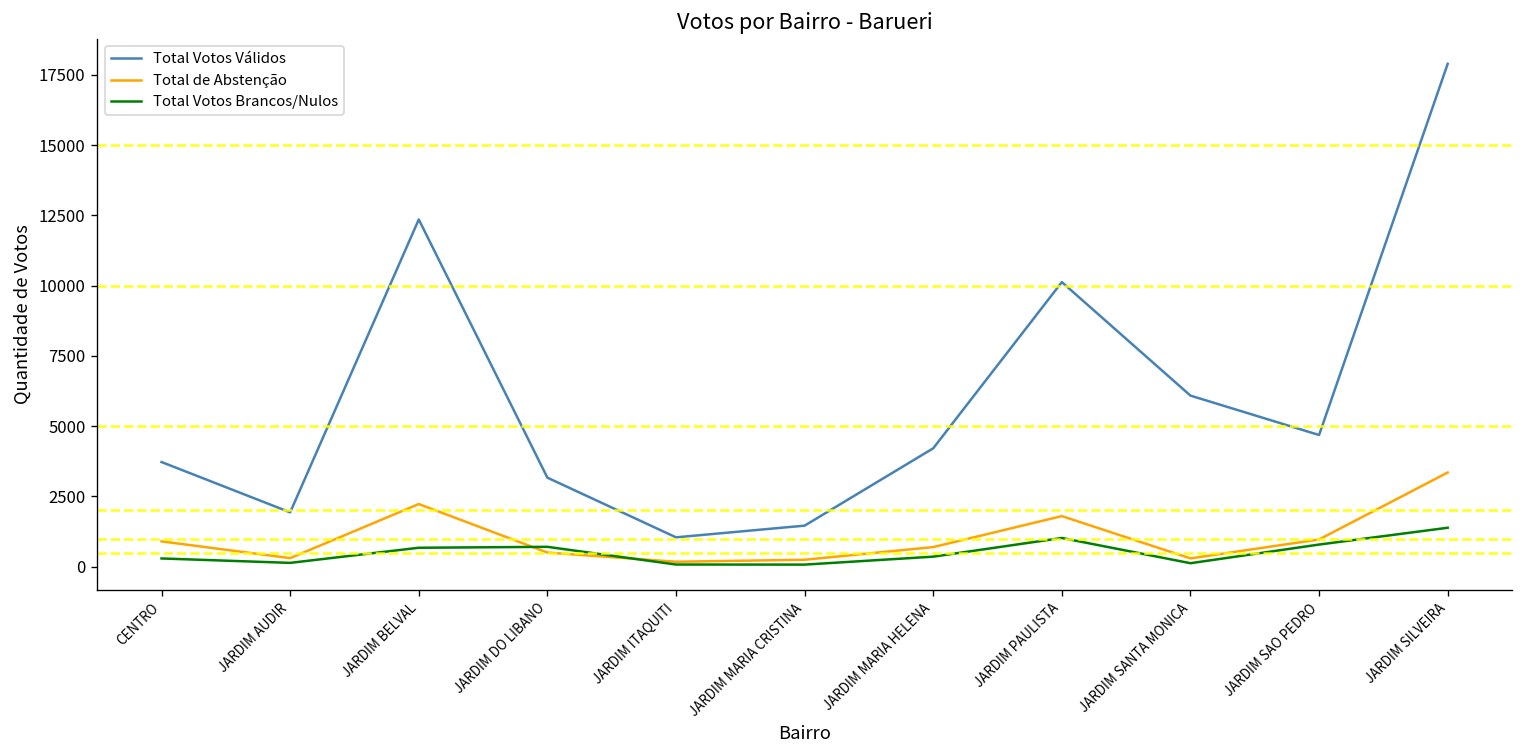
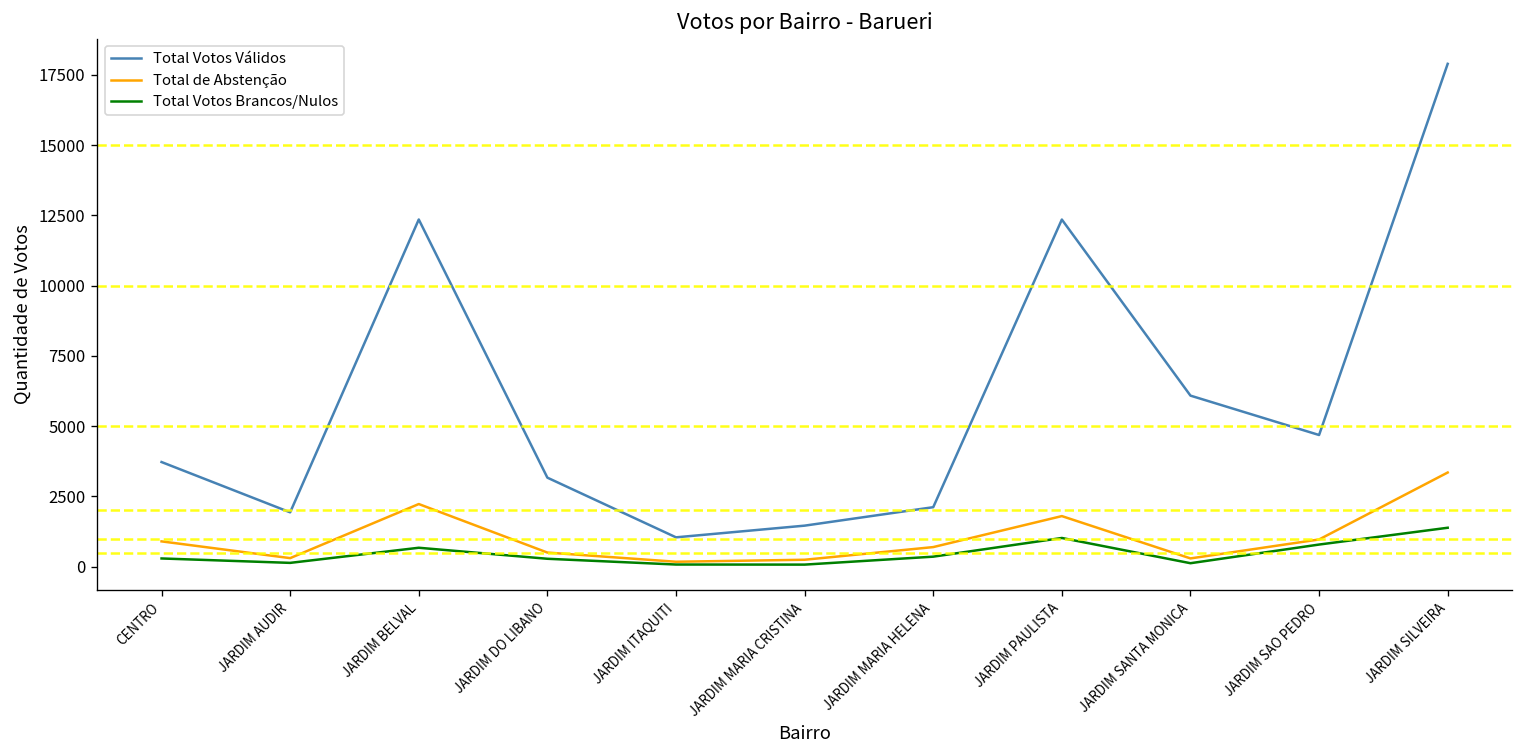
Total Votos Brancos/Nulos, JARDIM DO LIBANO: 700 -> 300
Total Votos Válidos, JARDIM MARIA HELENA: 4200 -> 2100
Total Votos Válidos, JARDIM PAULISTA: 10100 -> 12400
